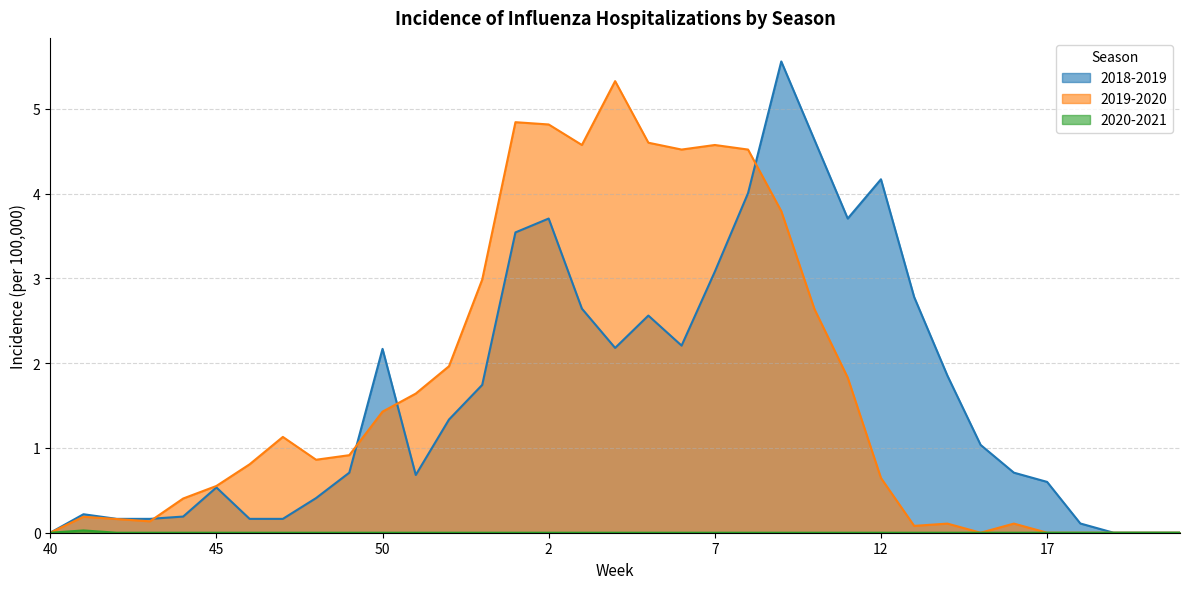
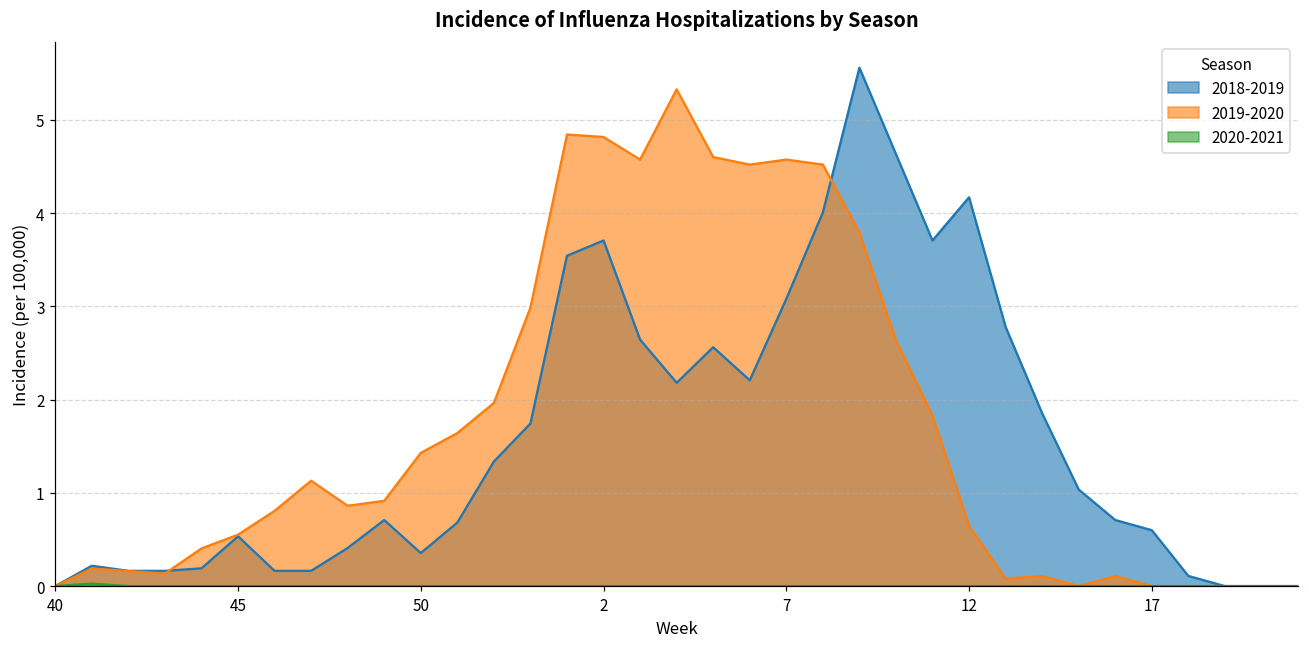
2018-2019, 50: 2.2 -> 0.4
